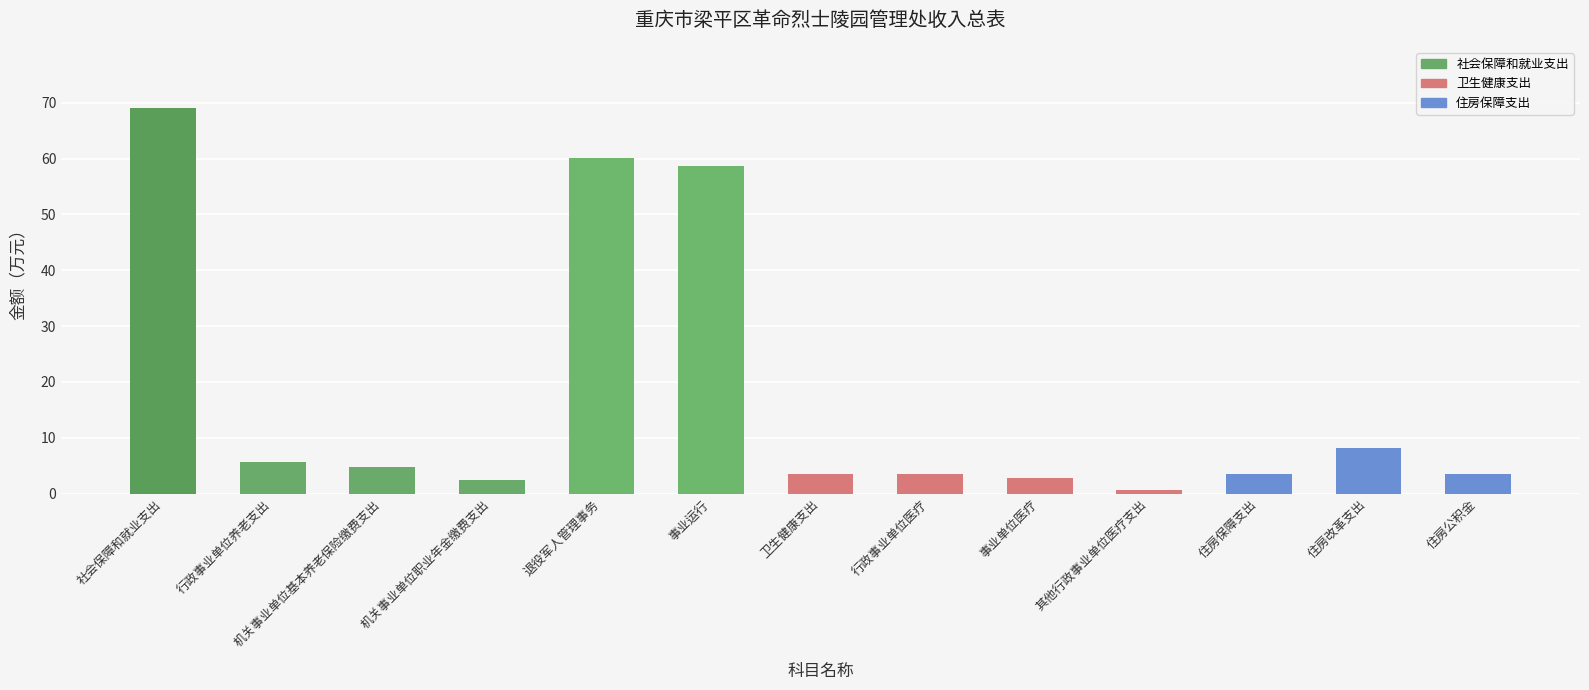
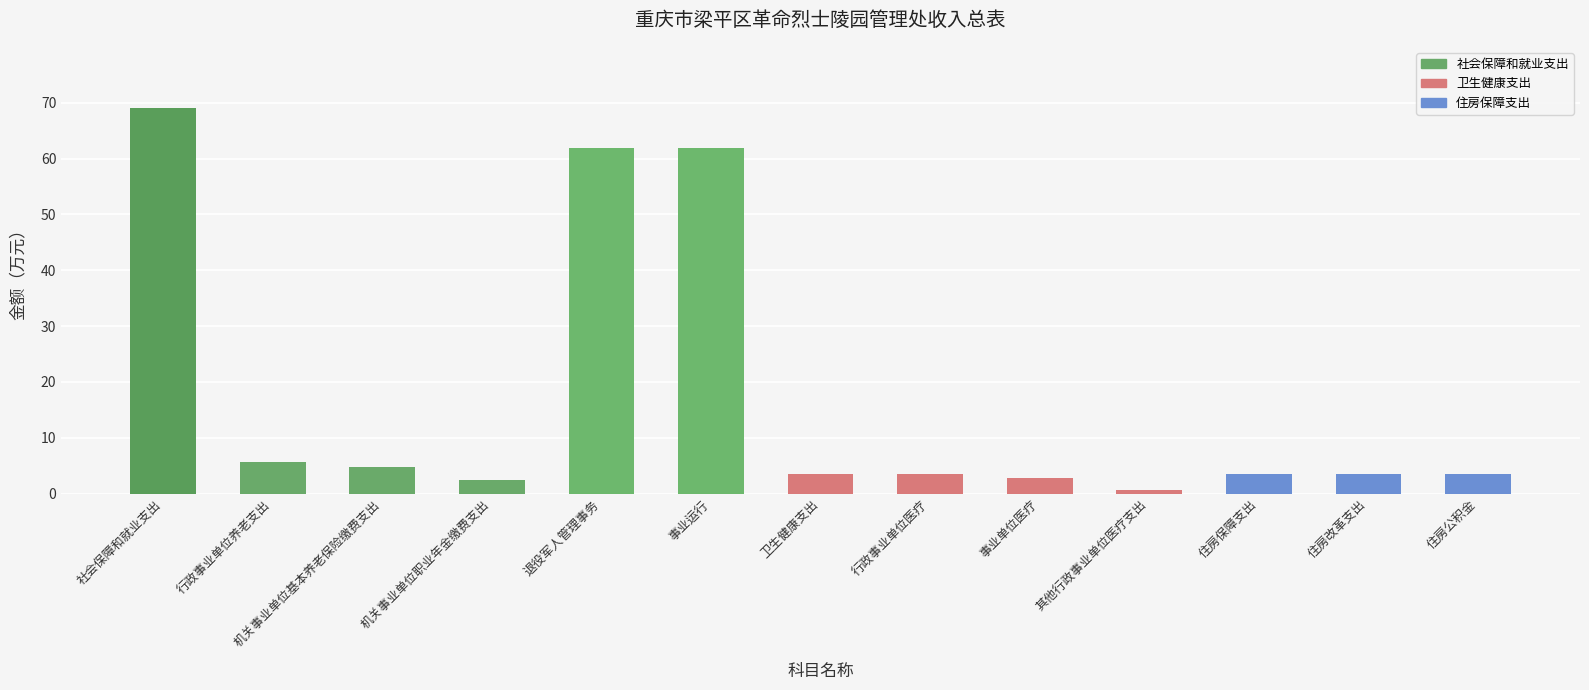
退役军人管理事务: 60 -> 62
事业运行: 59 -> 62
住房改革支出: 8 -> 4
